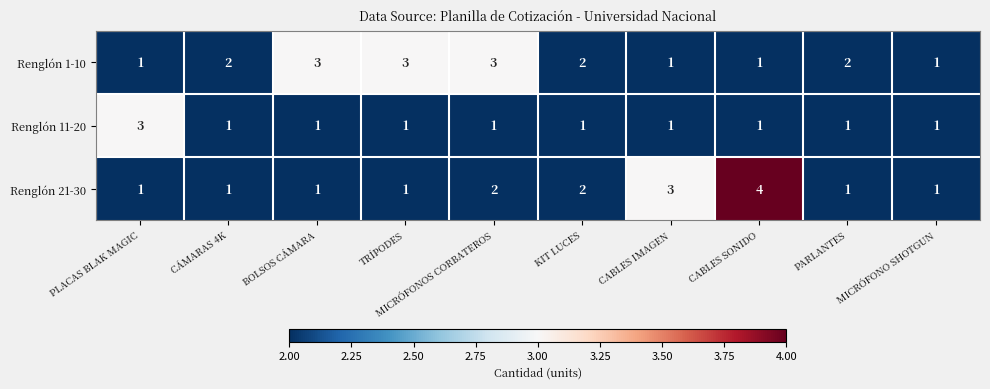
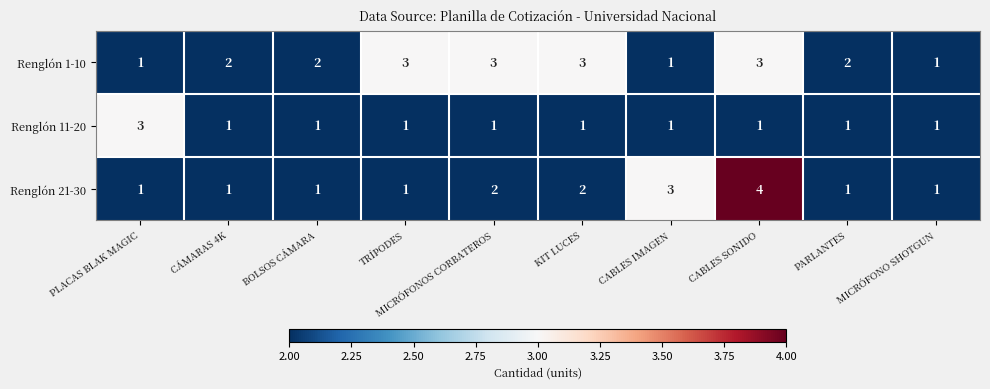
Renglón 1-10, BOLSOS CÁMARA: 3 -> 2
Renglón 1-10, KIT LUCES: 2 -> 3
Renglón 1-10, CABLES SONIDO: 1 -> 3
